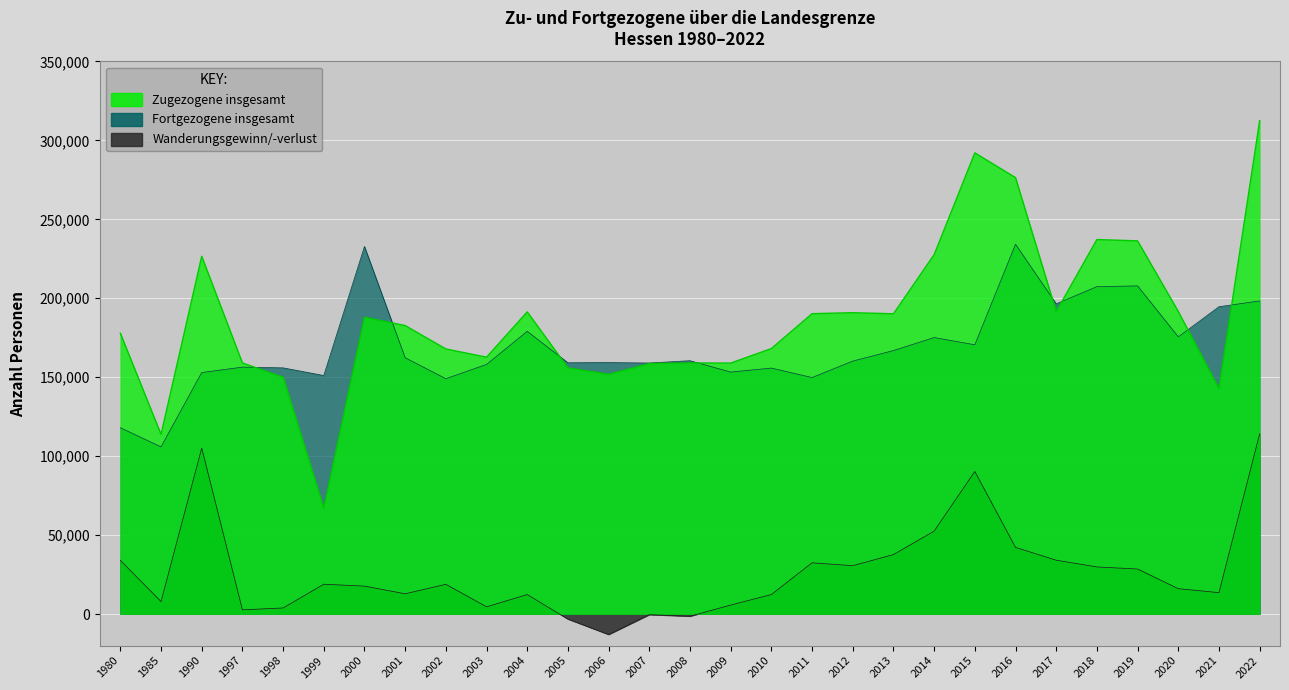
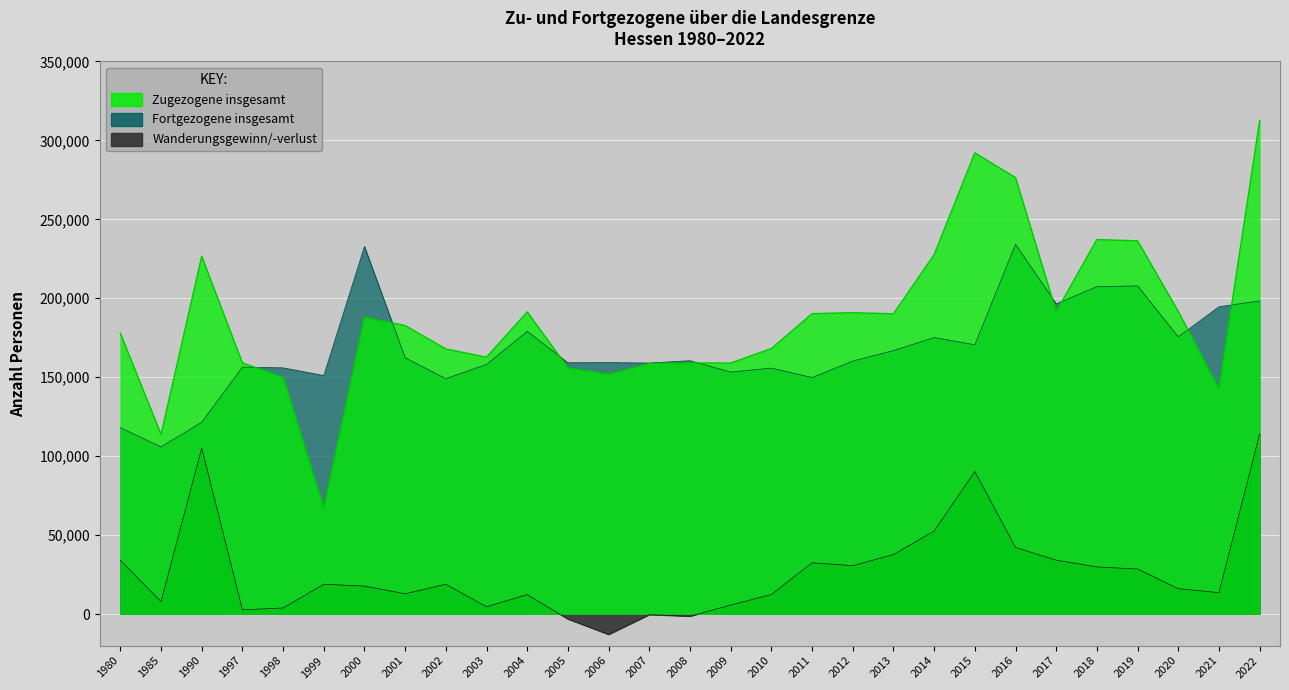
Fortgezogene insgesamt, 1990: 153,000 -> 121,000
